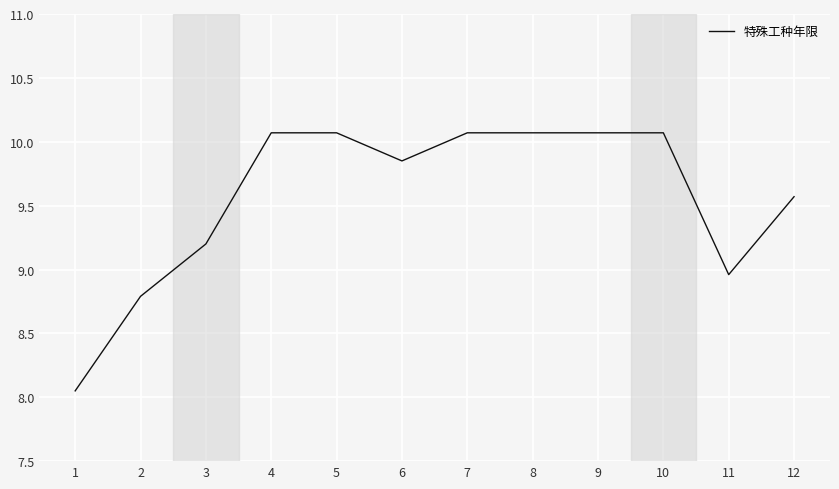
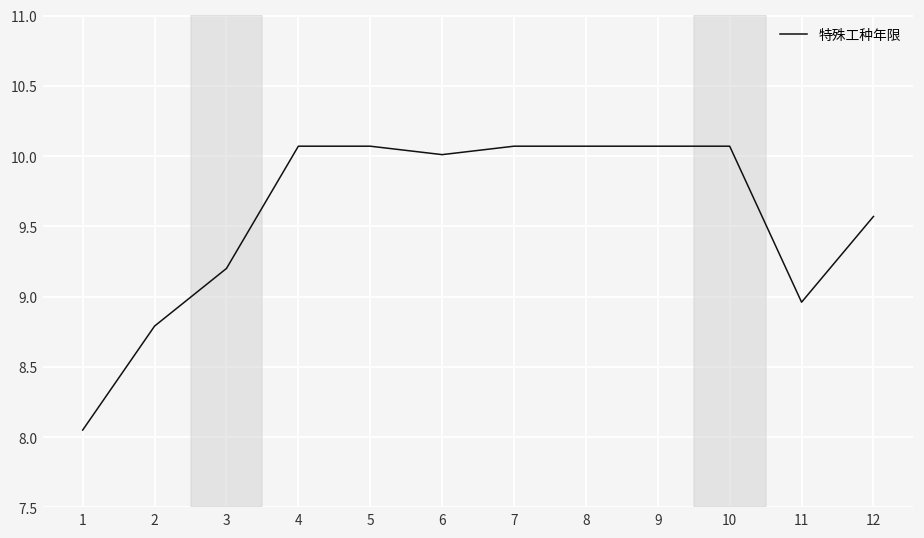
6: 9.85 -> 10.01
